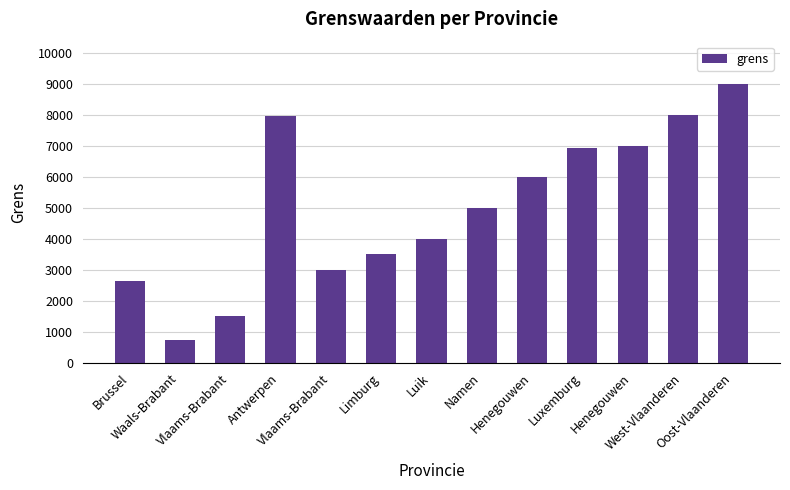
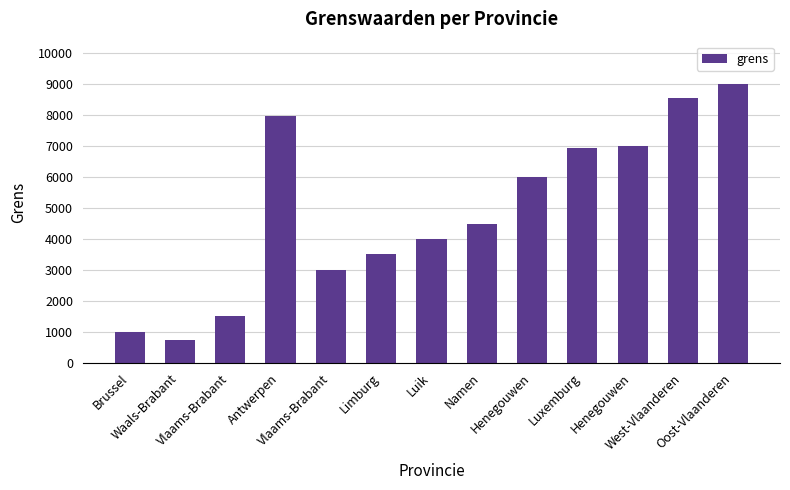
Brussel: 2600 -> 1000
Namen: 5000 -> 4500
West-Vlaanderen: 8000 -> 8500
